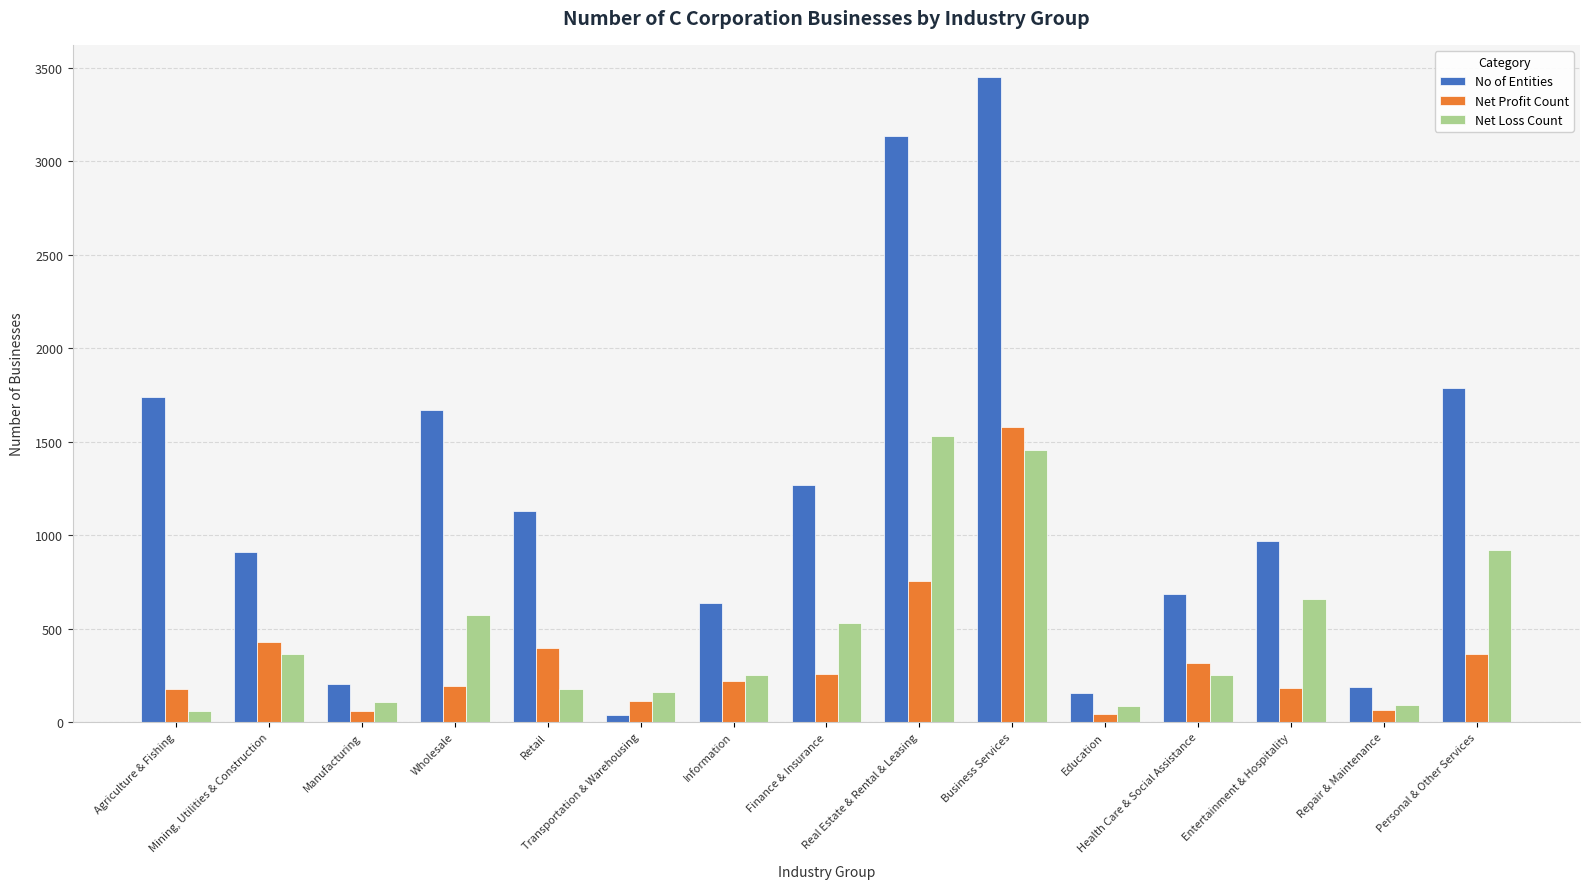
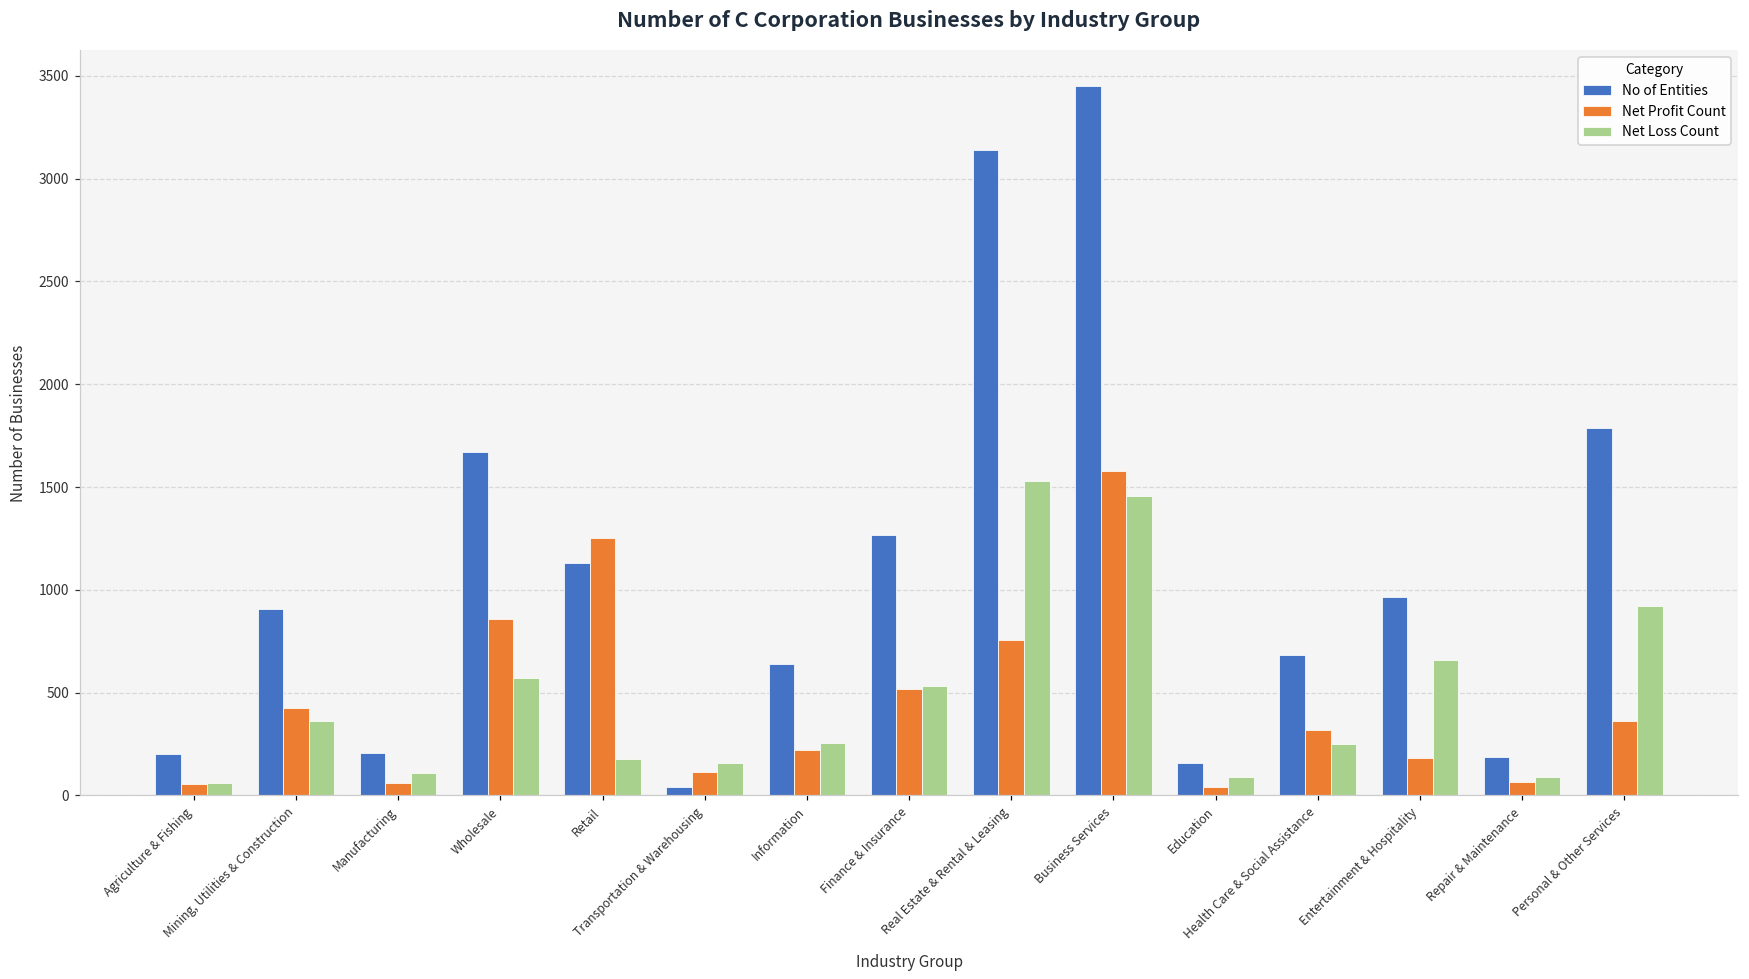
No of Entities, Agriculture & Fishing: 1740 -> 200
Net Profit Count, Agriculture & Fishing: 180 -> 60
Net Profit Count, Wholesale: 190 -> 860
Net Profit Count, Retail: 400 -> 1250
Net Profit Count, Finance & Insurance: 260 -> 520
